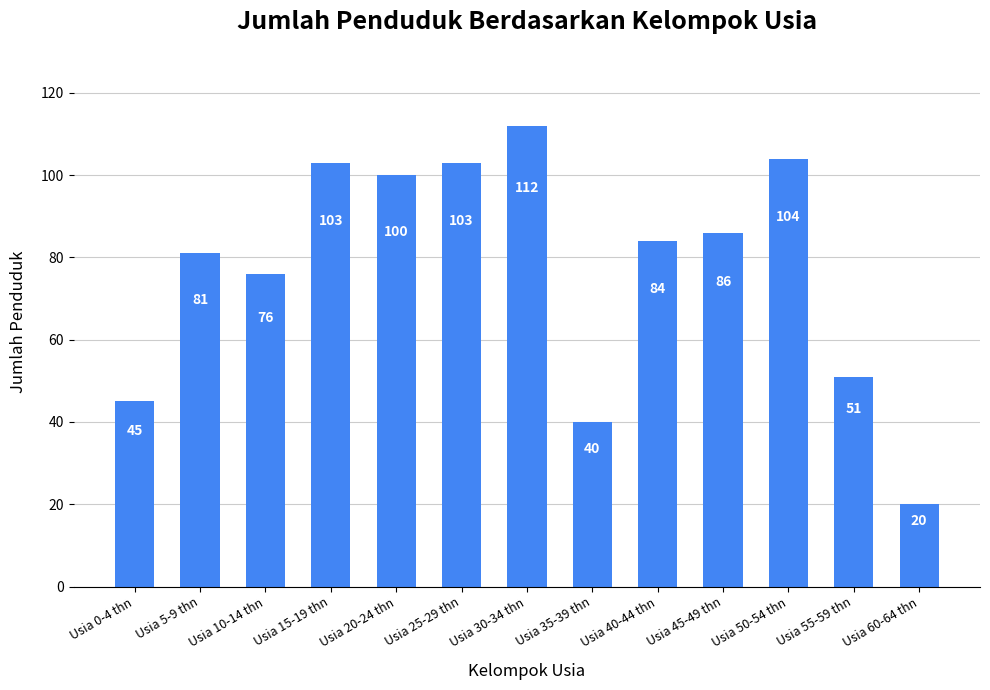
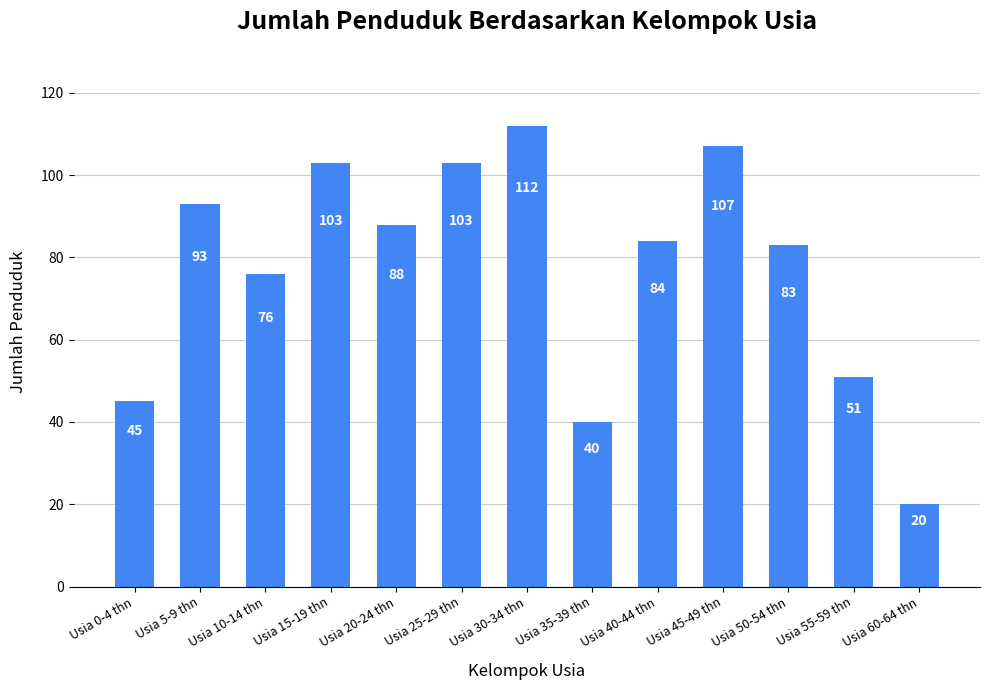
Usia 5-9 thn: 81 -> 93
Usia 20-24 thn: 100 -> 88
Usia 45-49 thn: 86 -> 107
Usia 50-54 thn: 104 -> 83
